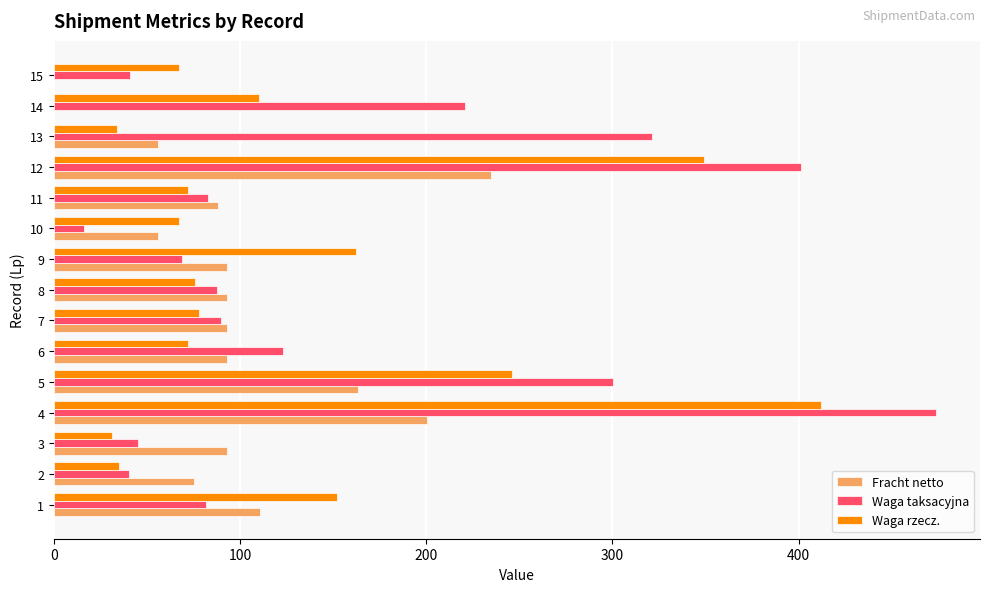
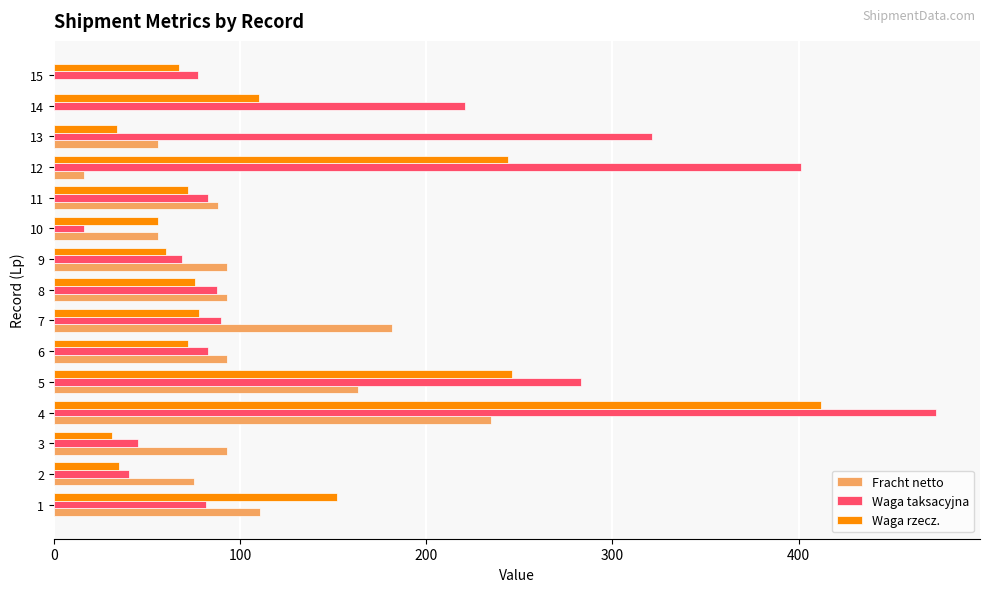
Waga taksacyjna, 15: 41 -> 77
Waga rzecz., 12: 349 -> 244
Fracht netto, 12: 235 -> 16
Waga rzecz., 10: 67 -> 56
Waga rzecz., 9: 162 -> 60
Fracht netto, 7: 93 -> 182
Waga taksacyjna, 6: 123 -> 83
Waga taksacyjna, 5: 300 -> 283
Fracht netto, 4: 200 -> 235
